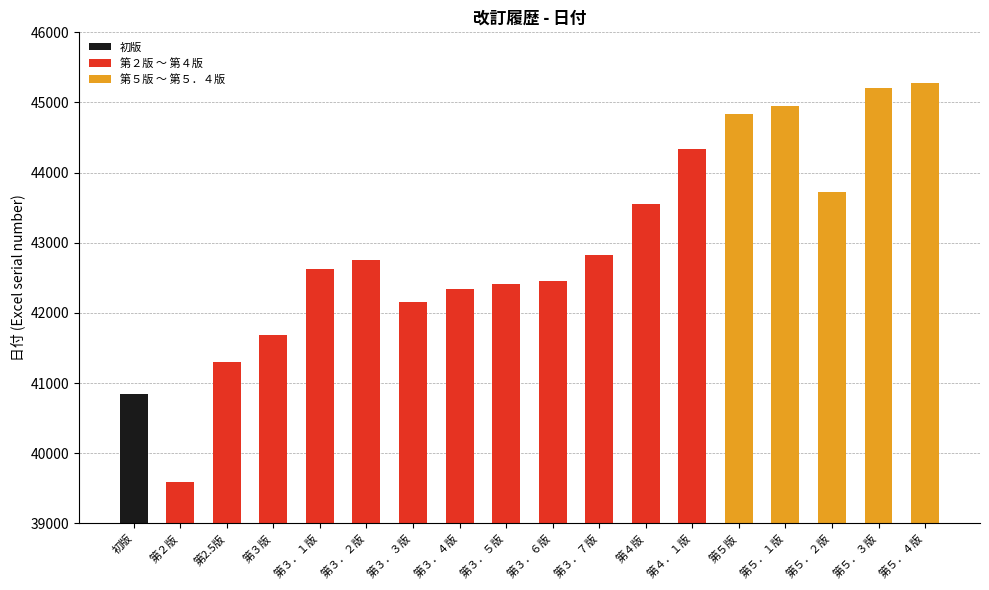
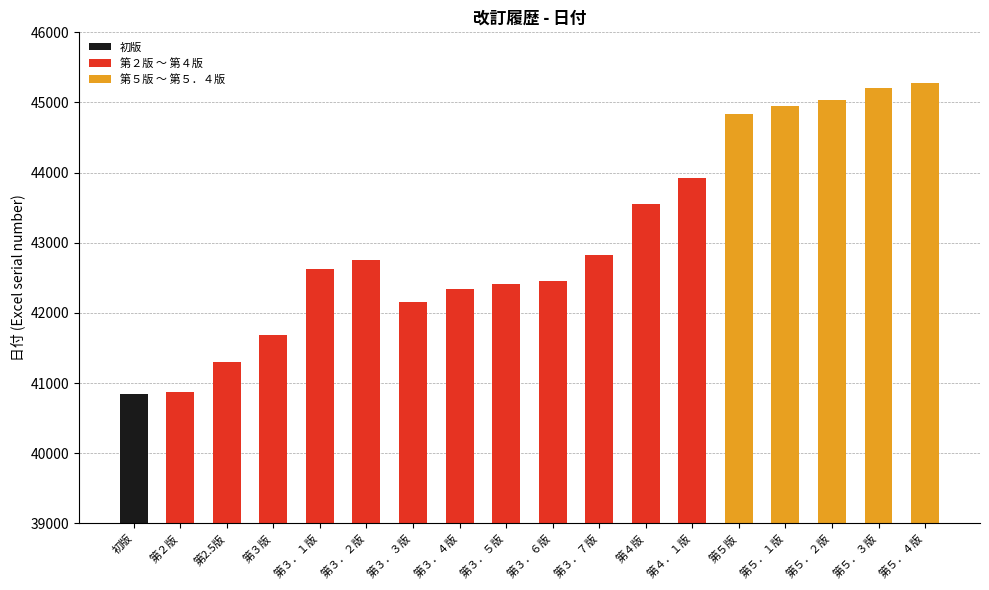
第２版: 39600 -> 40900
第４．１版: 44300 -> 43900
第５．２版: 43700 -> 45000
